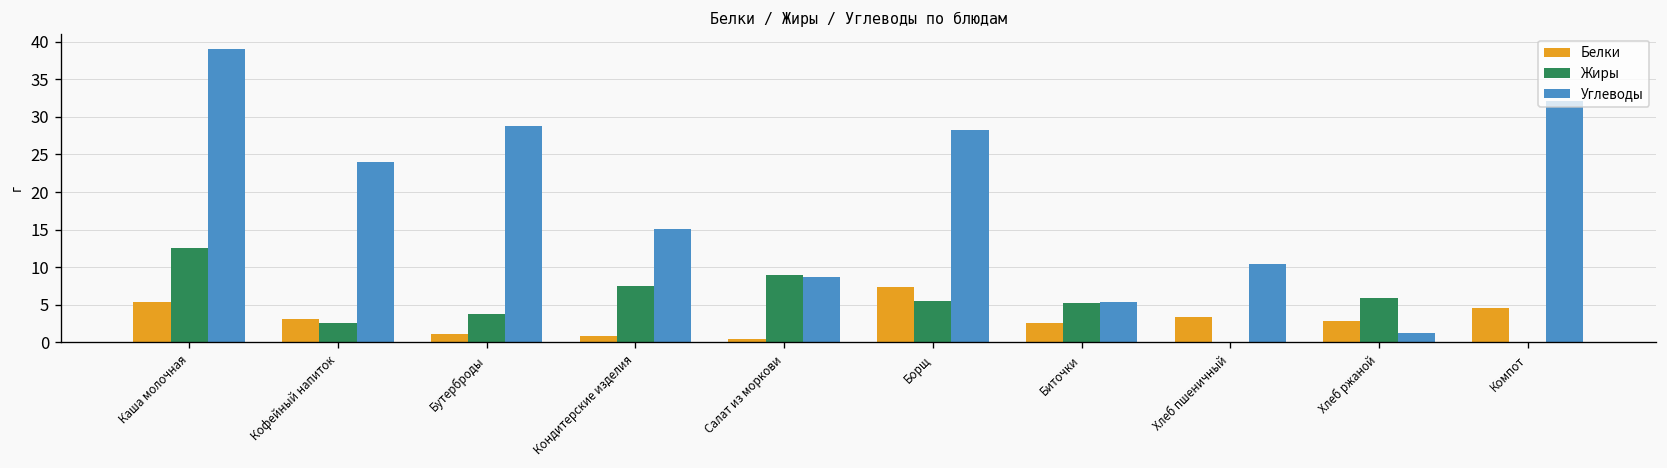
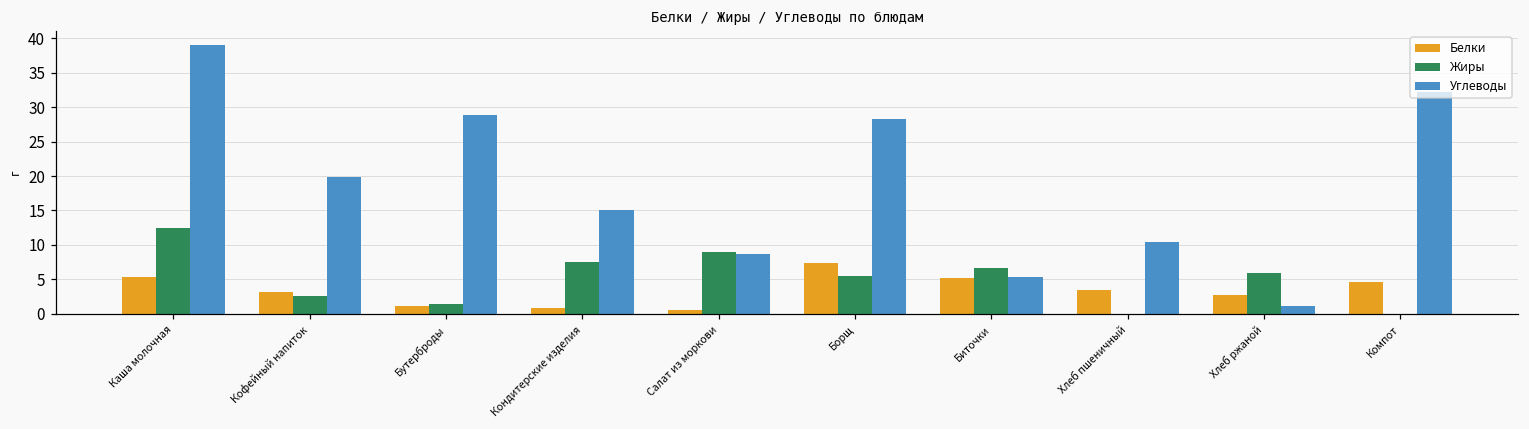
Углеводы, Кофейный напиток: 24 -> 20
Жиры, Бутерброды: 4 -> 1
Белки, Биточки: 3 -> 5
Жиры, Биточки: 5 -> 7
